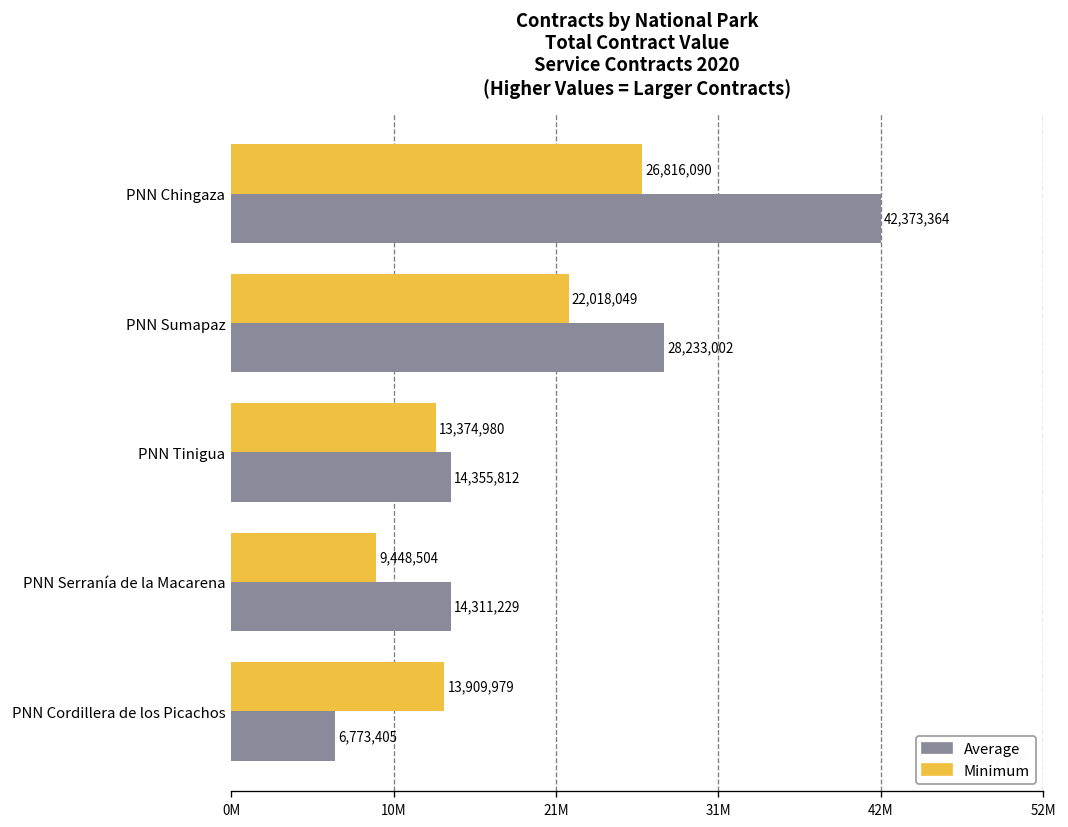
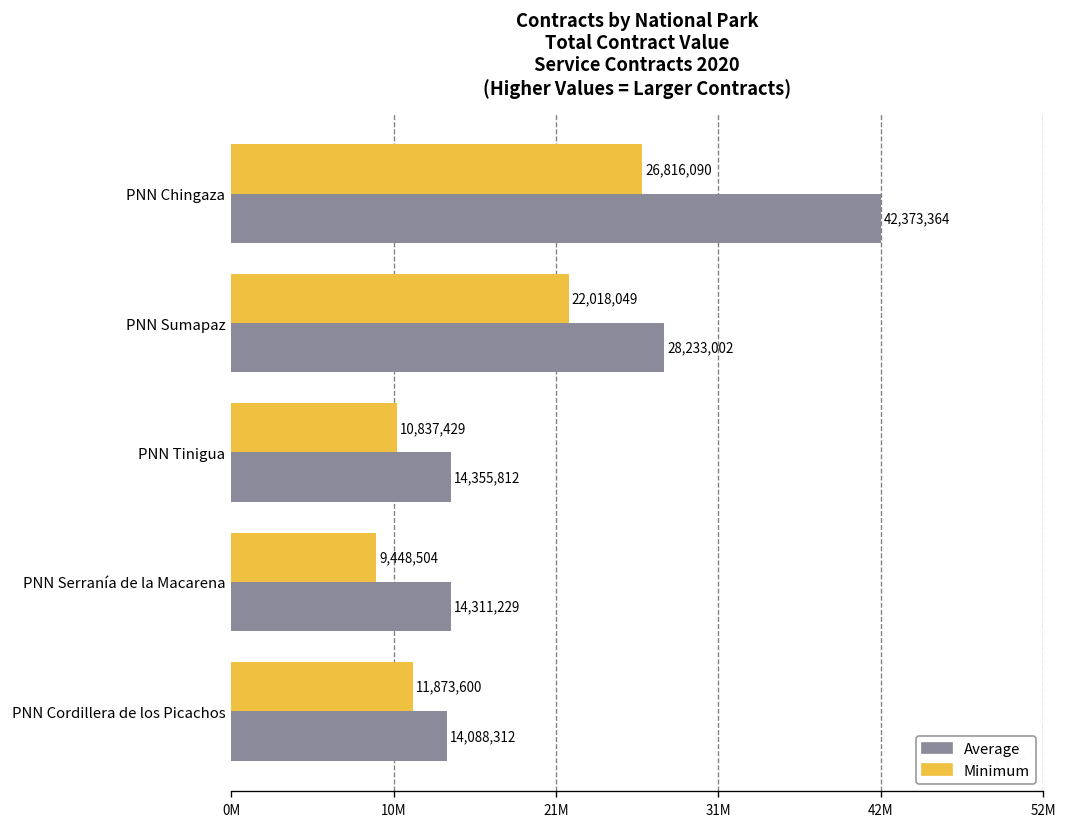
Minimum, PNN Tinigua: 13,374,980 -> 10,837,429
Minimum, PNN Cordillera de los Picachos: 13,909,979 -> 11,873,600
Average, PNN Cordillera de los Picachos: 6,773,405 -> 14,088,312
